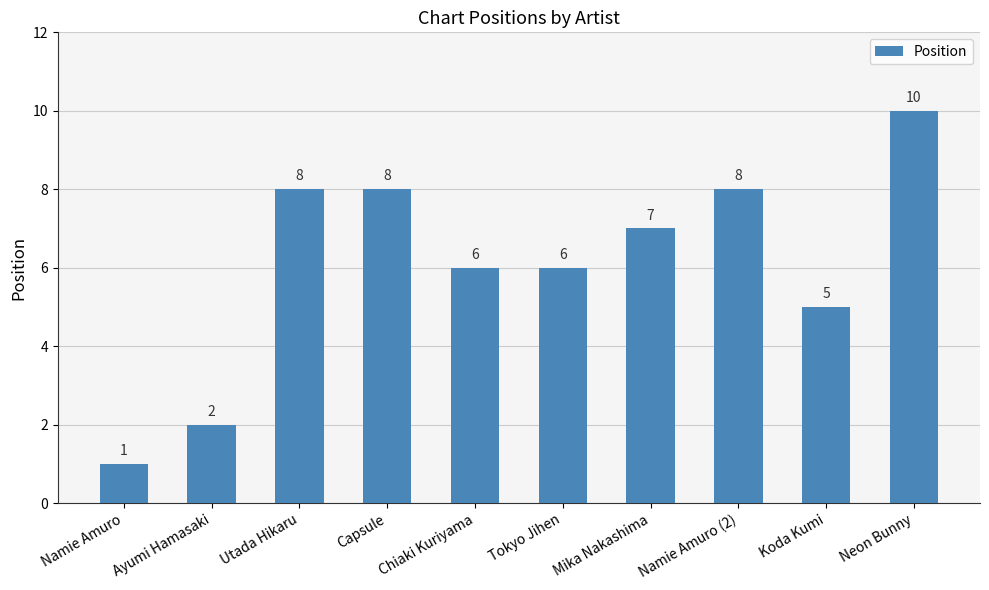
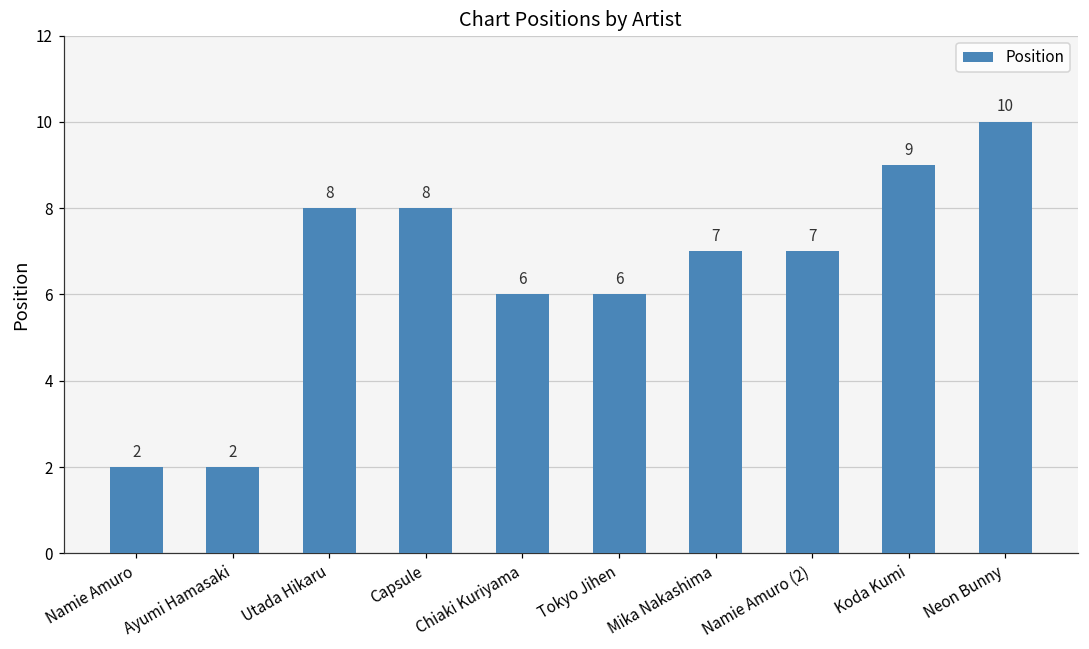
Namie Amuro: 1 -> 2
Namie Amuro (2): 8 -> 7
Koda Kumi: 5 -> 9
